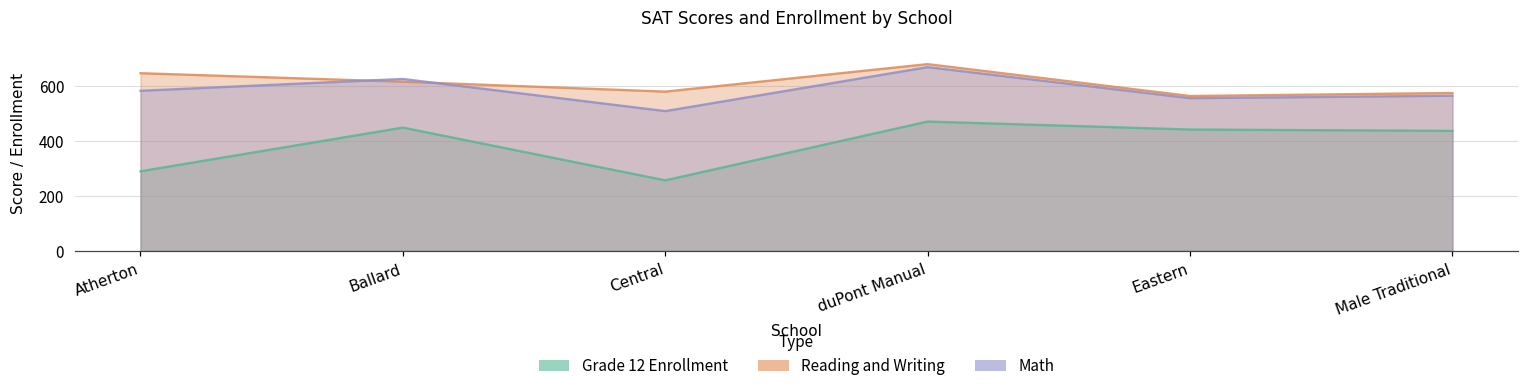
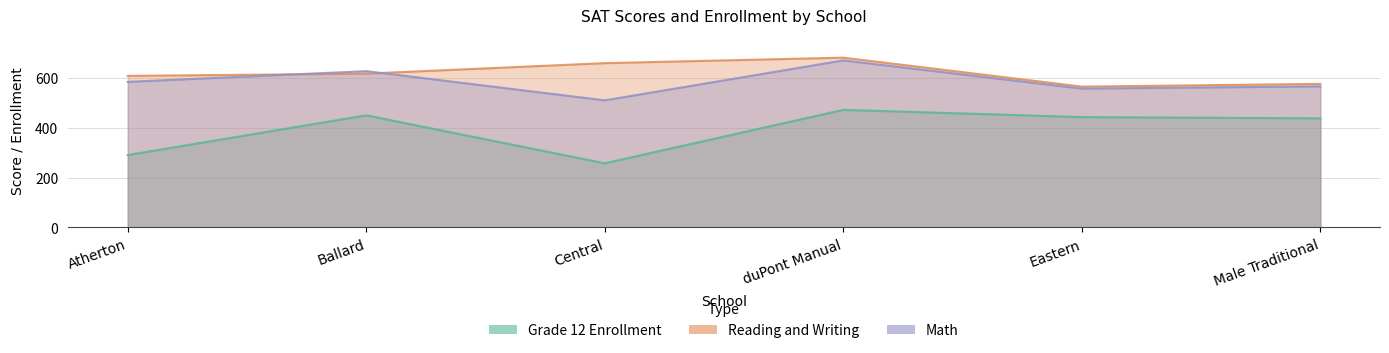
Reading and Writing, Atherton: 650 -> 610
Reading and Writing, Central: 580 -> 660
